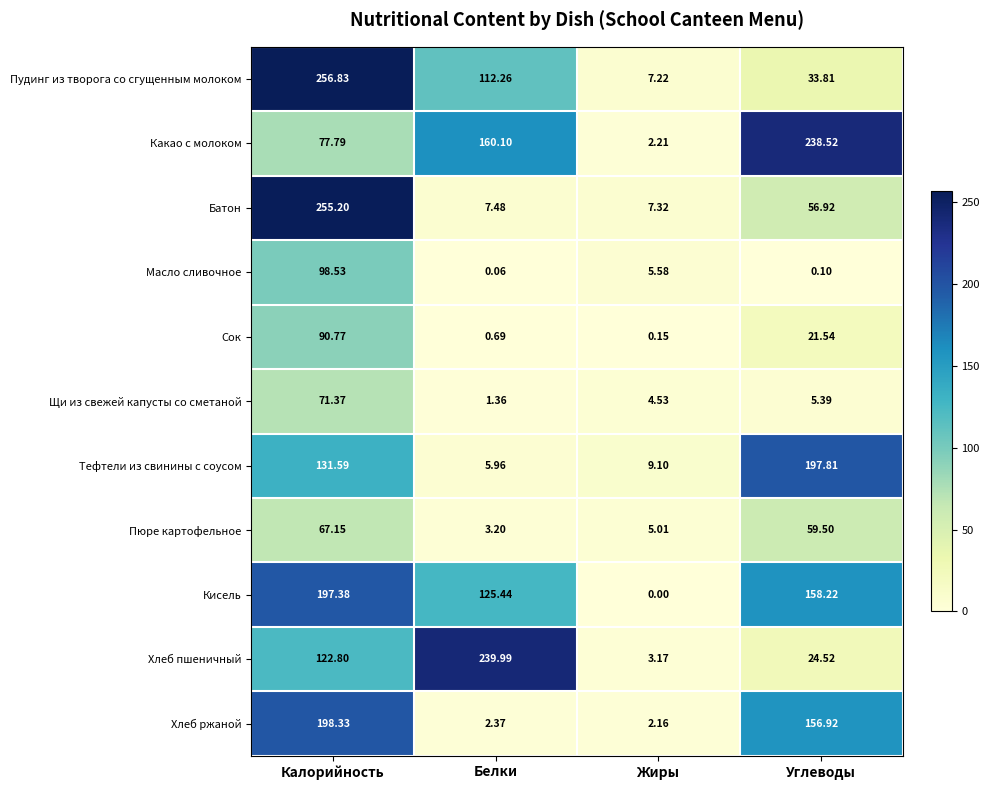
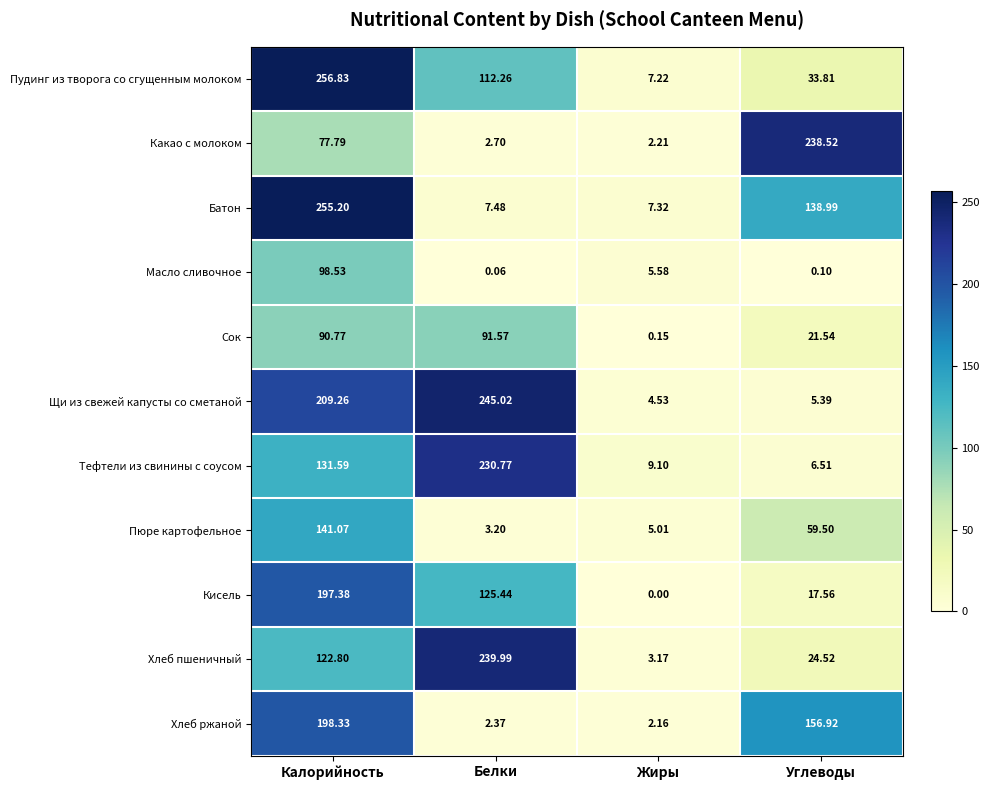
Какао с молоком, Белки: 160.10 -> 2.70
Батон, Углеводы: 56.92 -> 138.99
Сок, Белки: 0.69 -> 91.57
Щи из свежей капусты со сметаной, Калорийность: 71.37 -> 209.26
Щи из свежей капусты со сметаной, Белки: 1.36 -> 245.02
Тефтели из свинины с соусом, Белки: 5.96 -> 230.77
Тефтели из свинины с соусом, Углеводы: 197.81 -> 6.51
Пюре картофельное, Калорийность: 67.15 -> 141.07
Кисель, Углеводы: 158.22 -> 17.56
